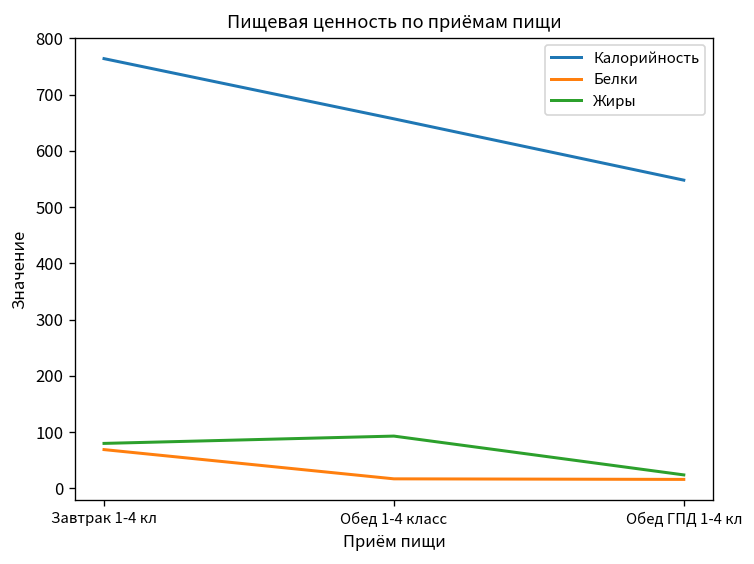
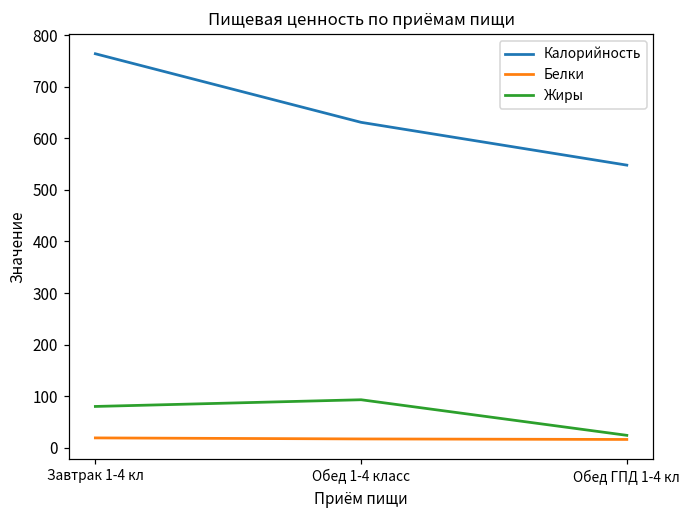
Белки, Завтрак 1-4 кл: 70 -> 20
Калорийность, Обед 1-4 класс: 660 -> 630
